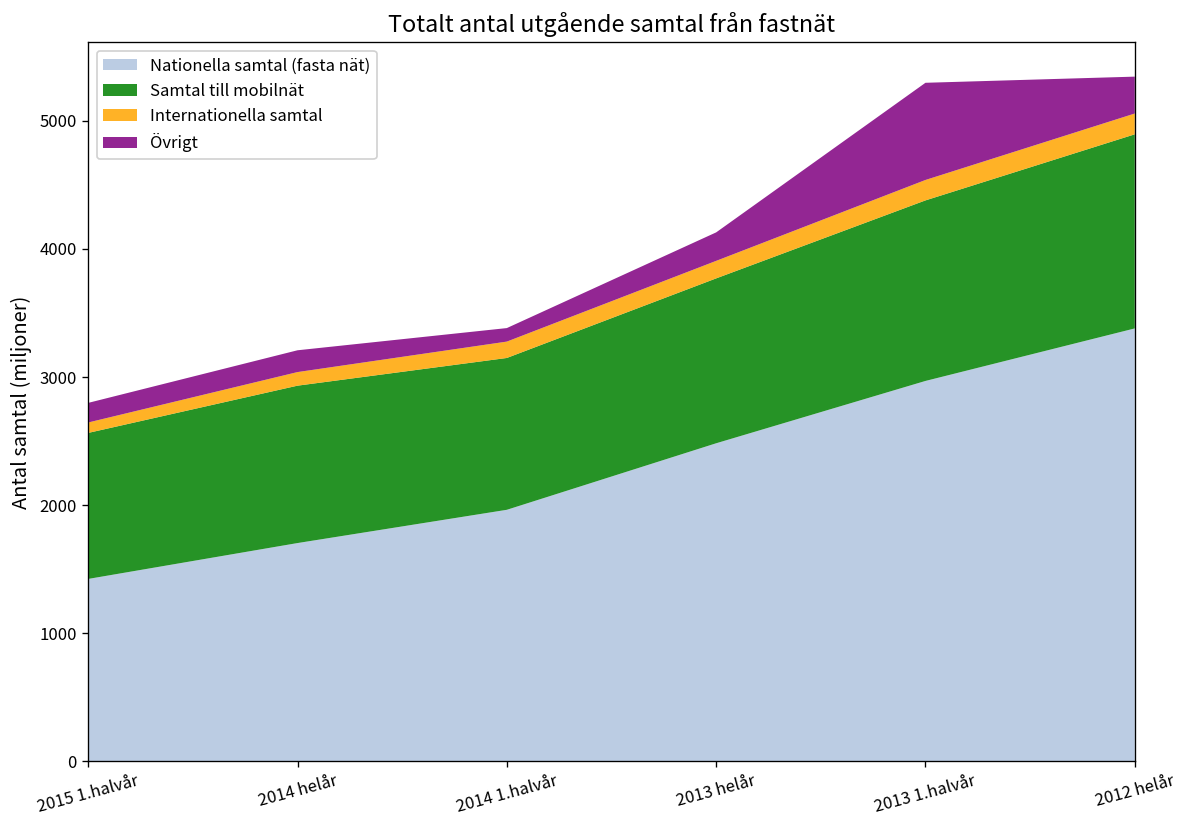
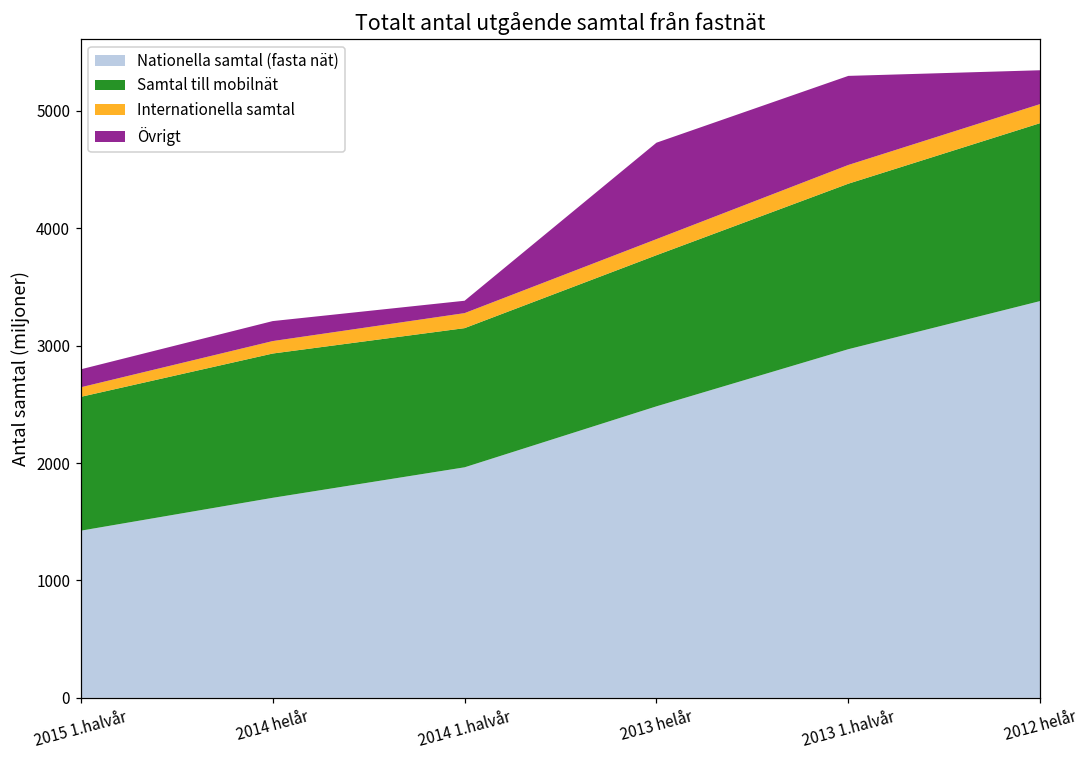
Övrigt, 2013 helår: 220 -> 820
